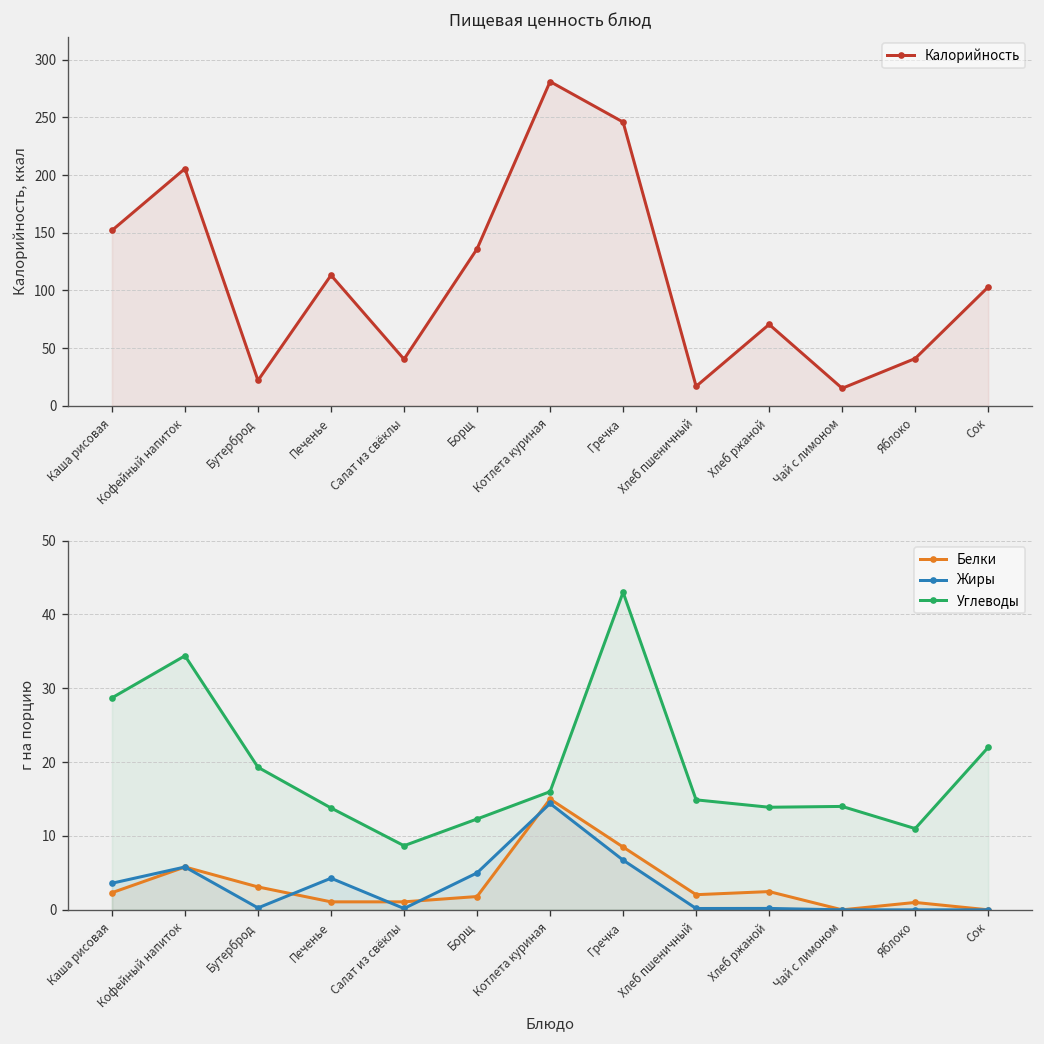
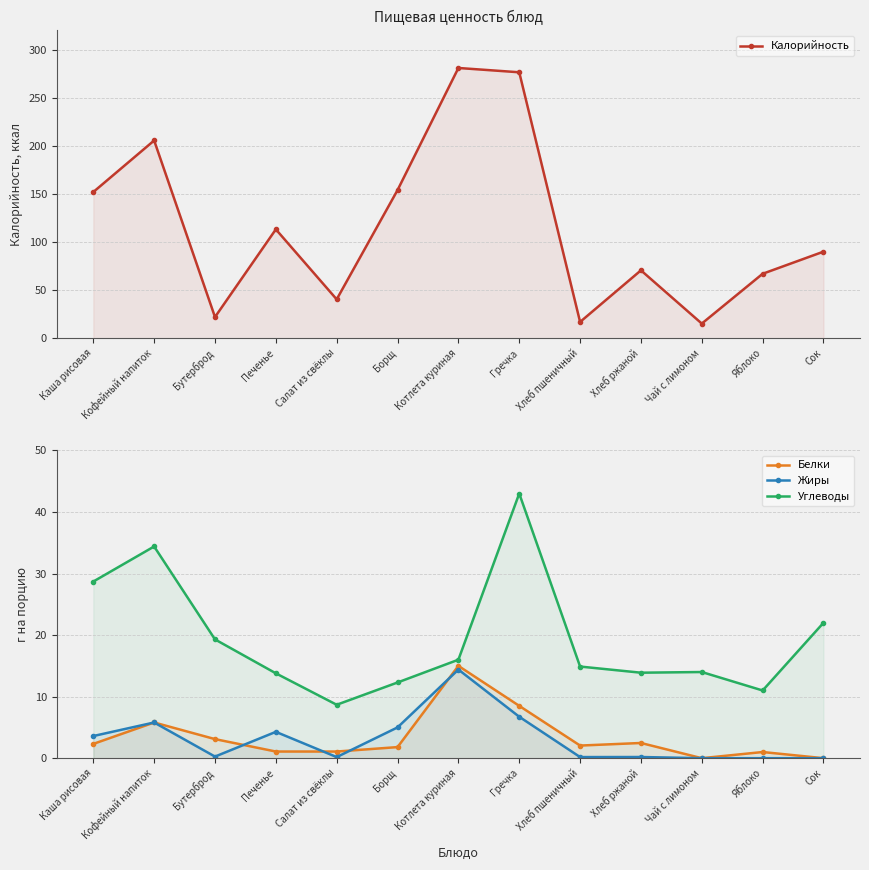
Пищевая ценность блюд, Борщ: 140 -> 150
Пищевая ценность блюд, Гречка: 250 -> 280
Пищевая ценность блюд, Яблоко: 40 -> 70
Пищевая ценность блюд, Сок: 100 -> 90
